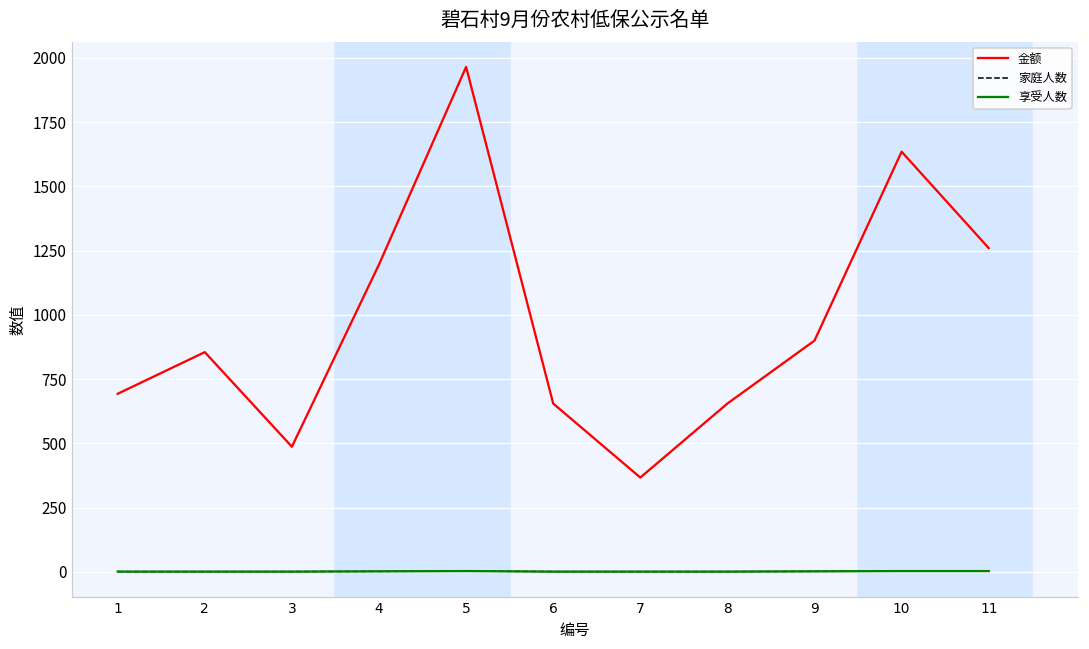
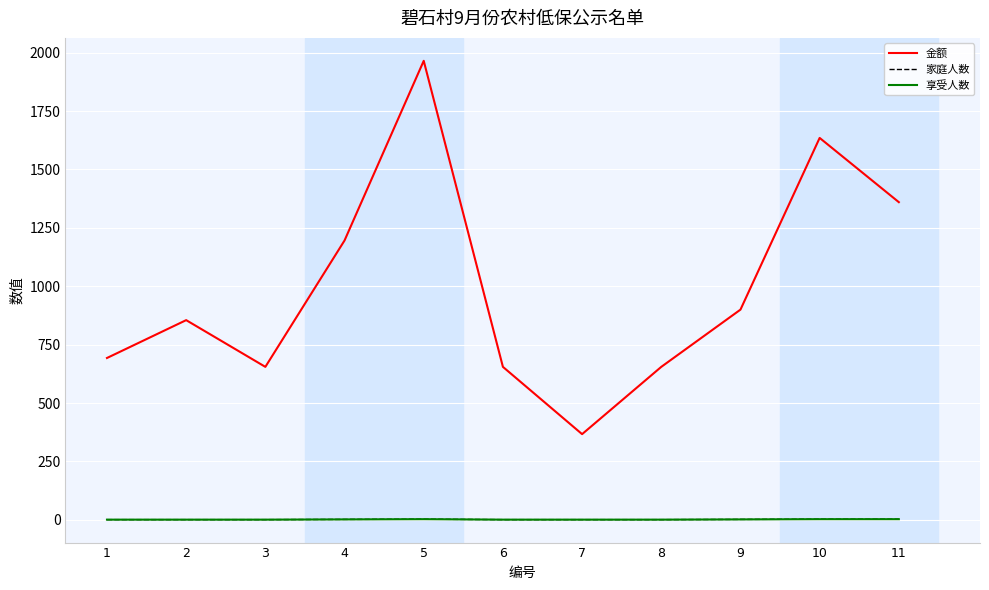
金额, 3: 490 -> 660
金额, 11: 1260 -> 1360
